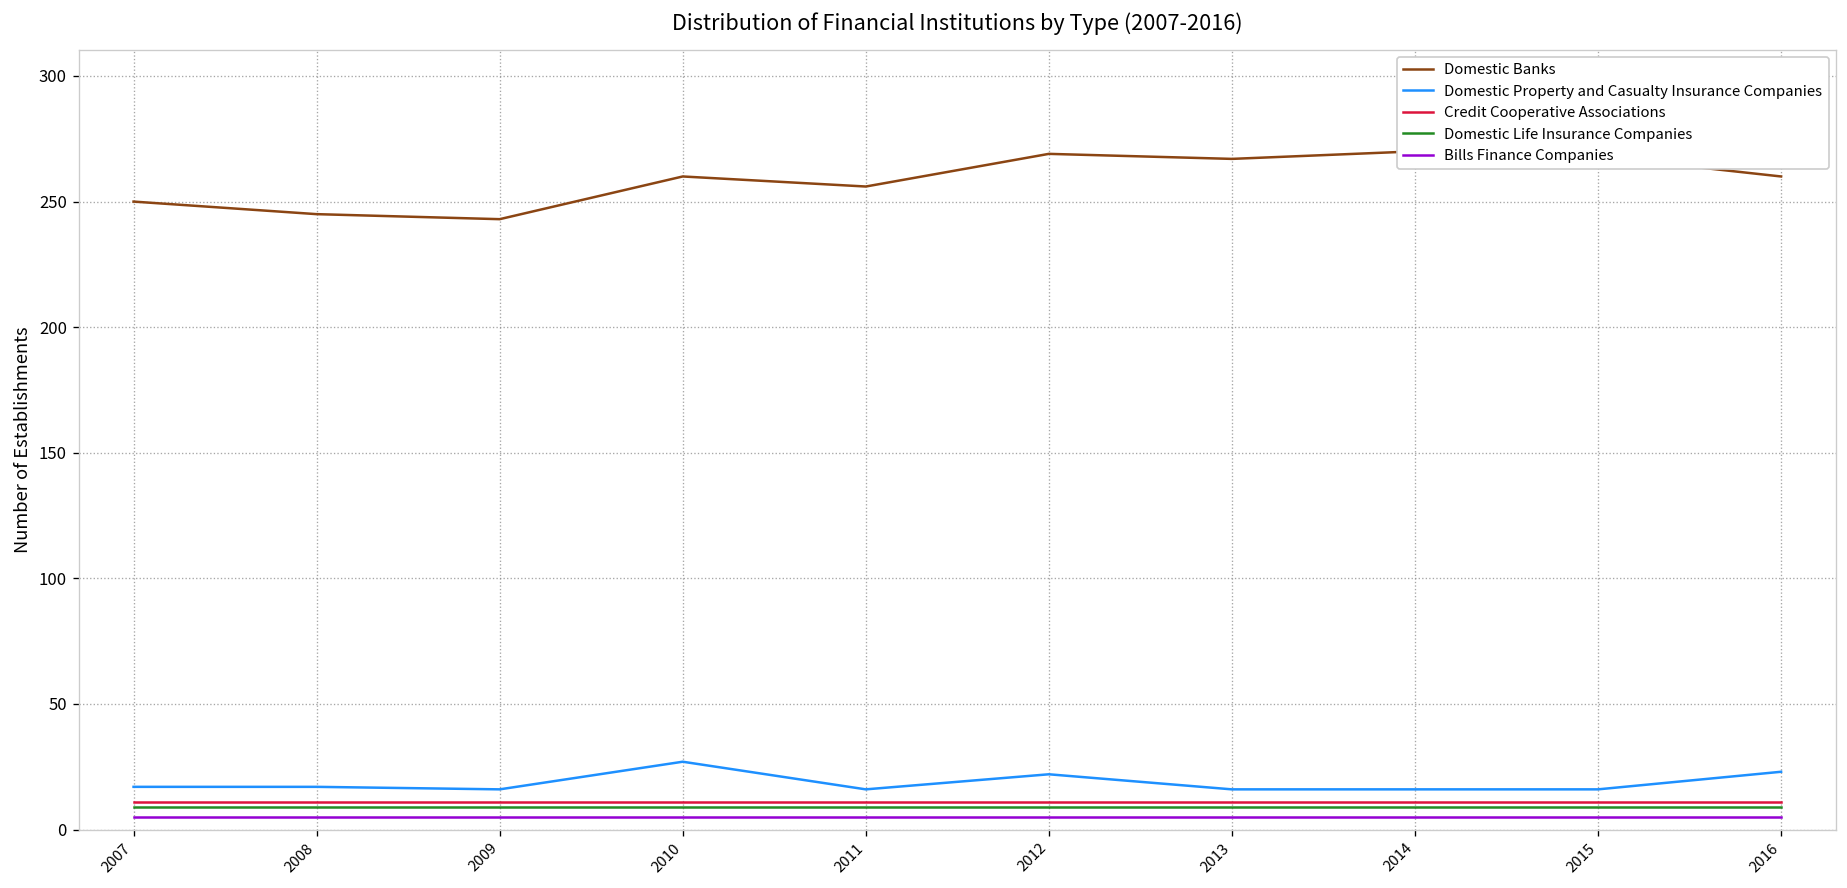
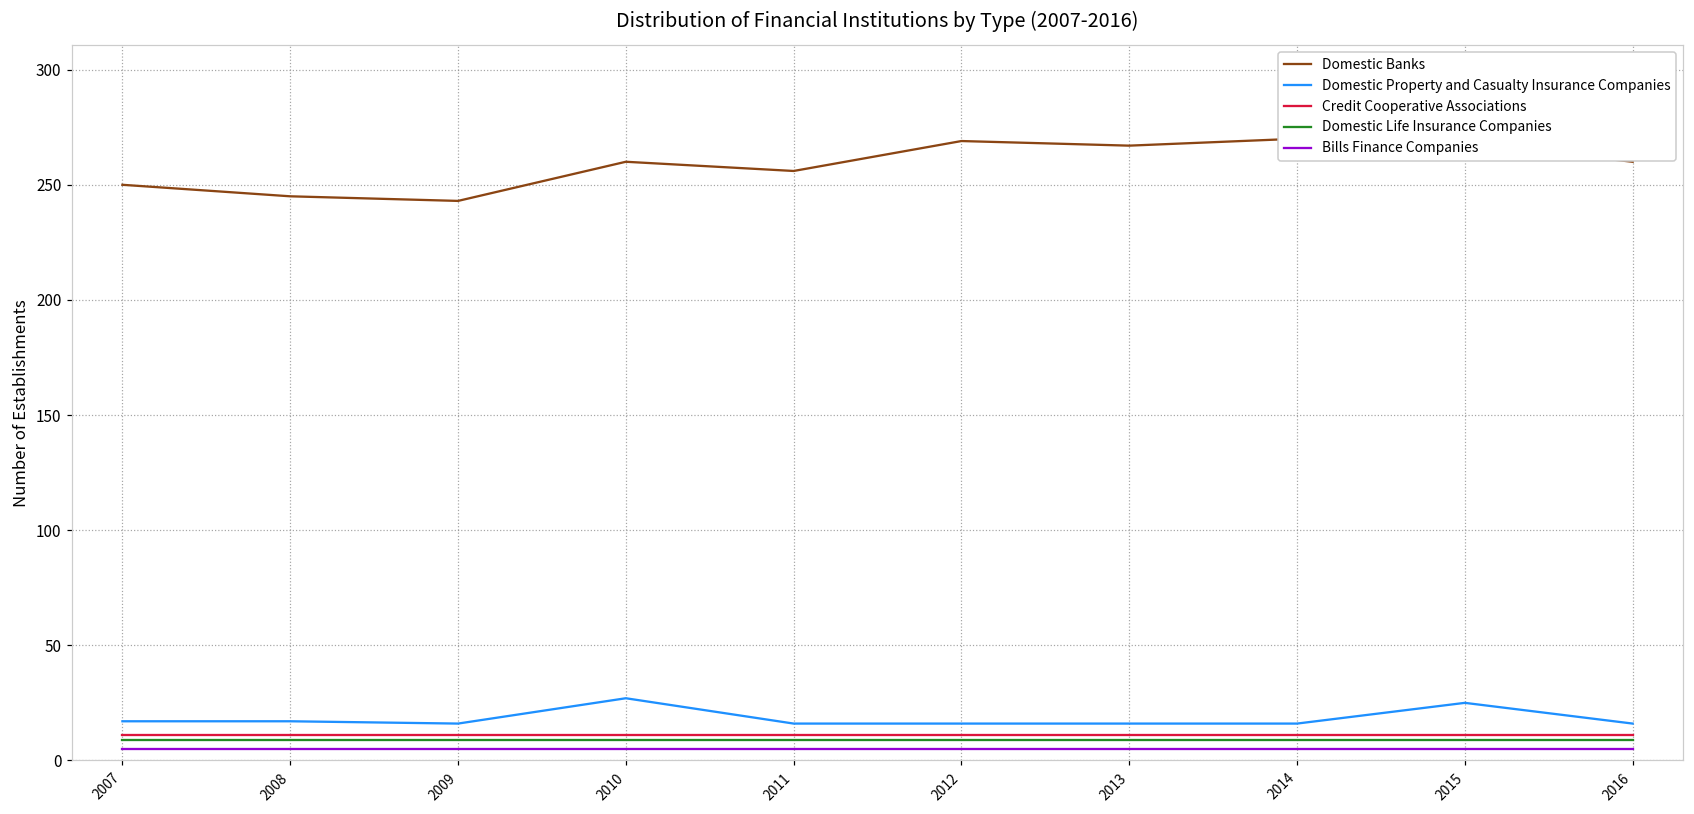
Domestic Property and Casualty Insurance Companies, 2012: 22 -> 16
Domestic Property and Casualty Insurance Companies, 2015: 16 -> 25
Domestic Property and Casualty Insurance Companies, 2016: 23 -> 16
